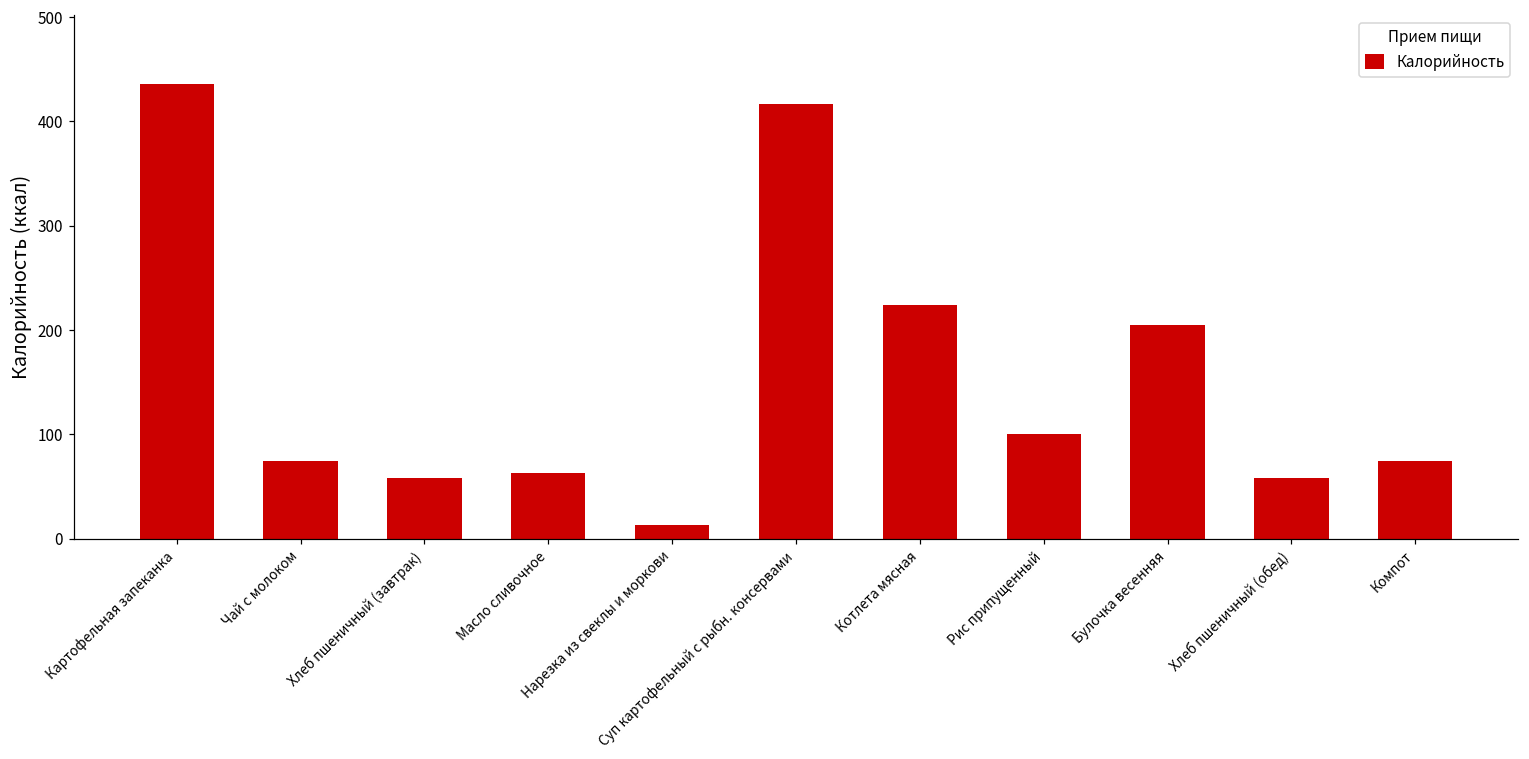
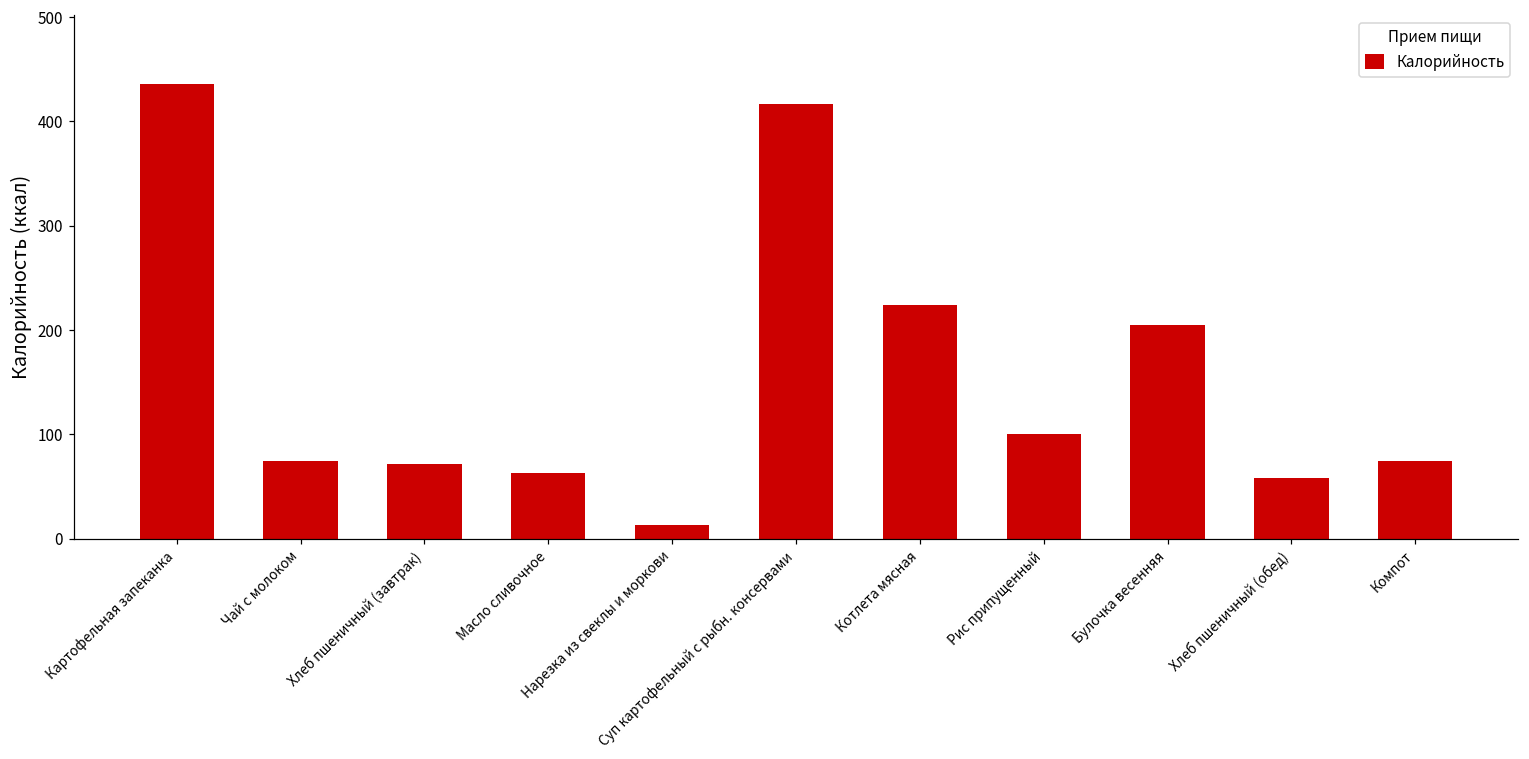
Хлеб пшеничный (завтрак): 60 -> 70
